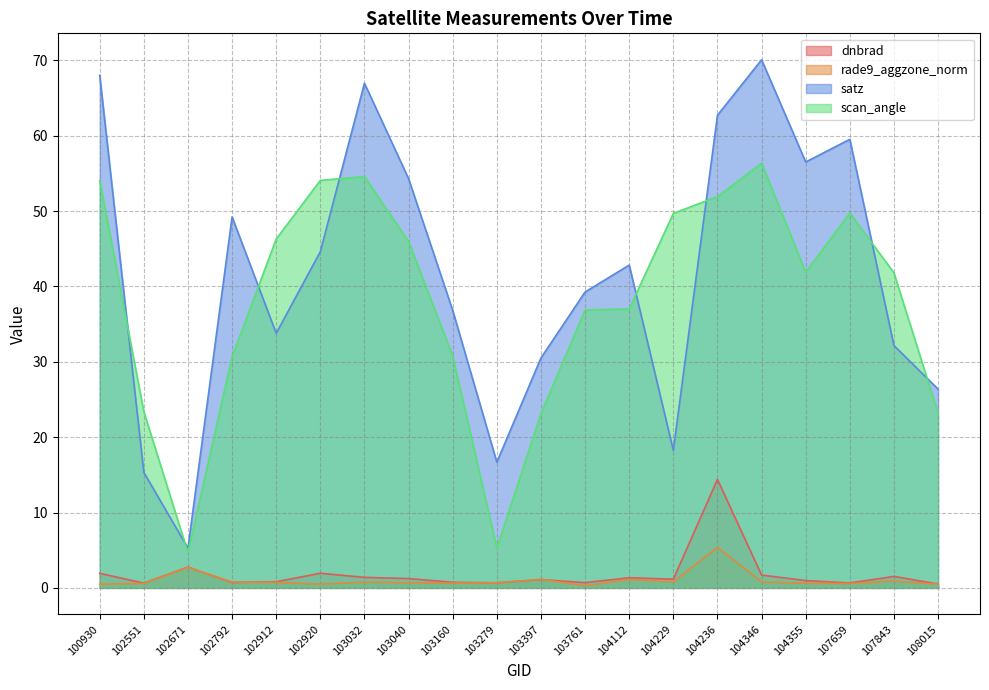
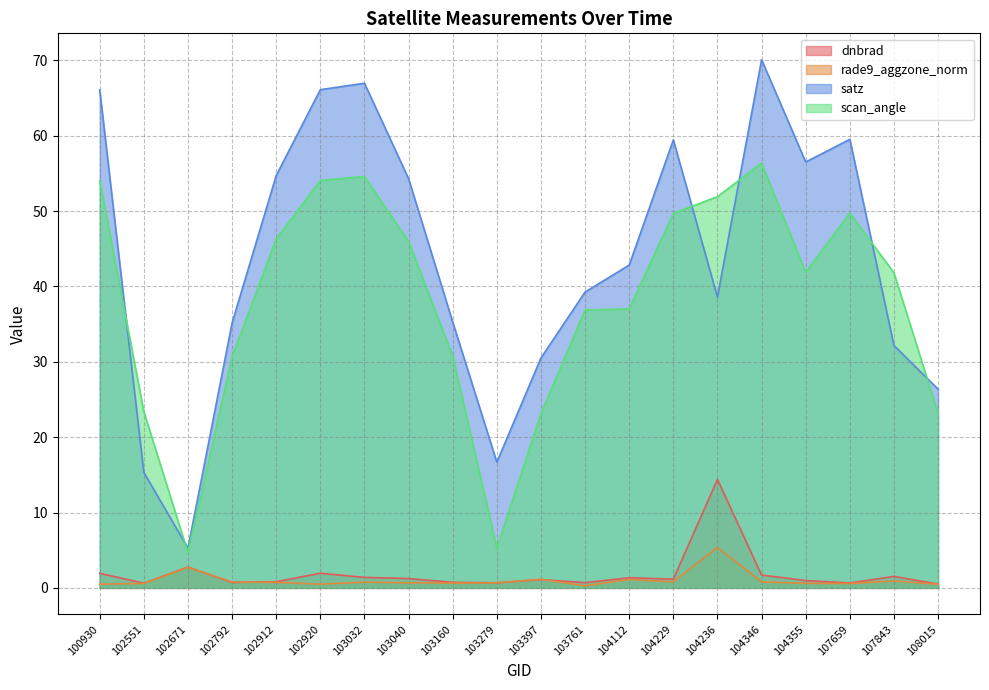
satz, 100930: 68 -> 66
satz, 102792: 49 -> 35
satz, 102912: 34 -> 55
satz, 102920: 45 -> 66
satz, 103160: 37 -> 35
satz, 104229: 18 -> 59
satz, 104236: 63 -> 39
